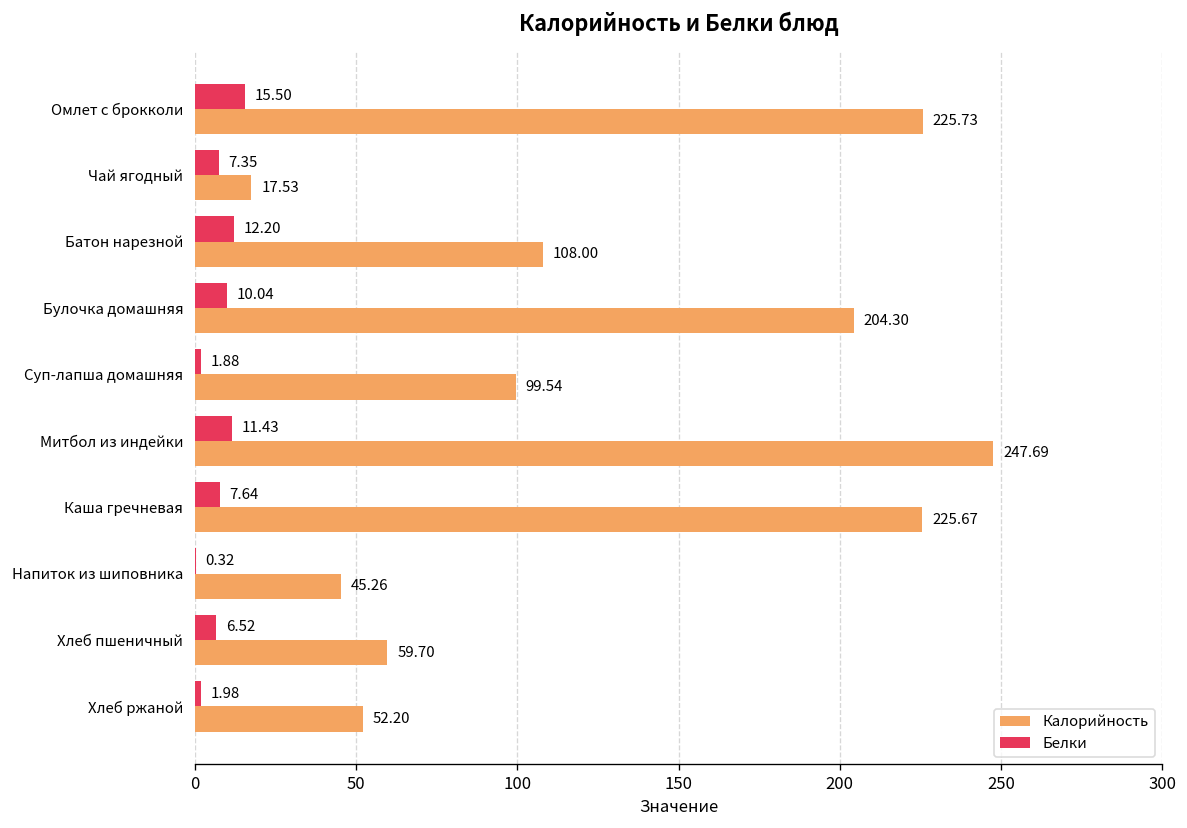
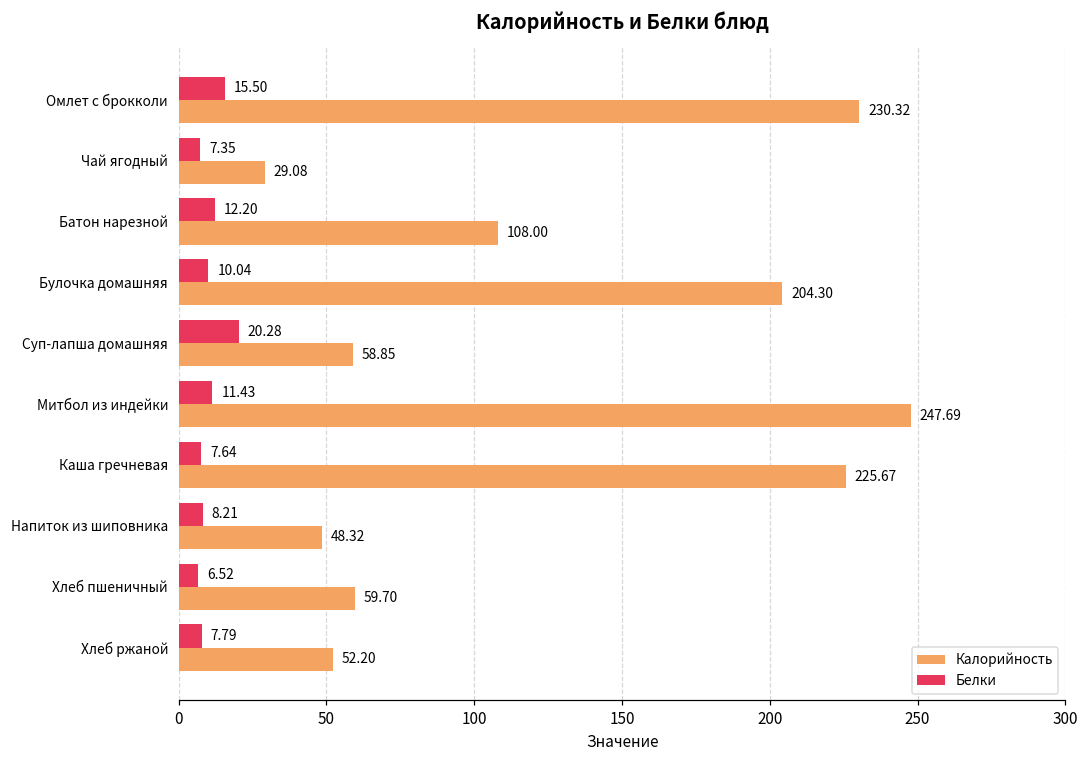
Калорийность, Омлет с брокколи: 225.73 -> 230.32
Калорийность, Чай ягодный: 17.53 -> 29.08
Белки, Суп-лапша домашняя: 1.88 -> 20.28
Калорийность, Суп-лапша домашняя: 99.54 -> 58.85
Белки, Напиток из шиповника: 0.32 -> 8.21
Калорийность, Напиток из шиповника: 45.26 -> 48.32
Белки, Хлеб ржаной: 1.98 -> 7.79
